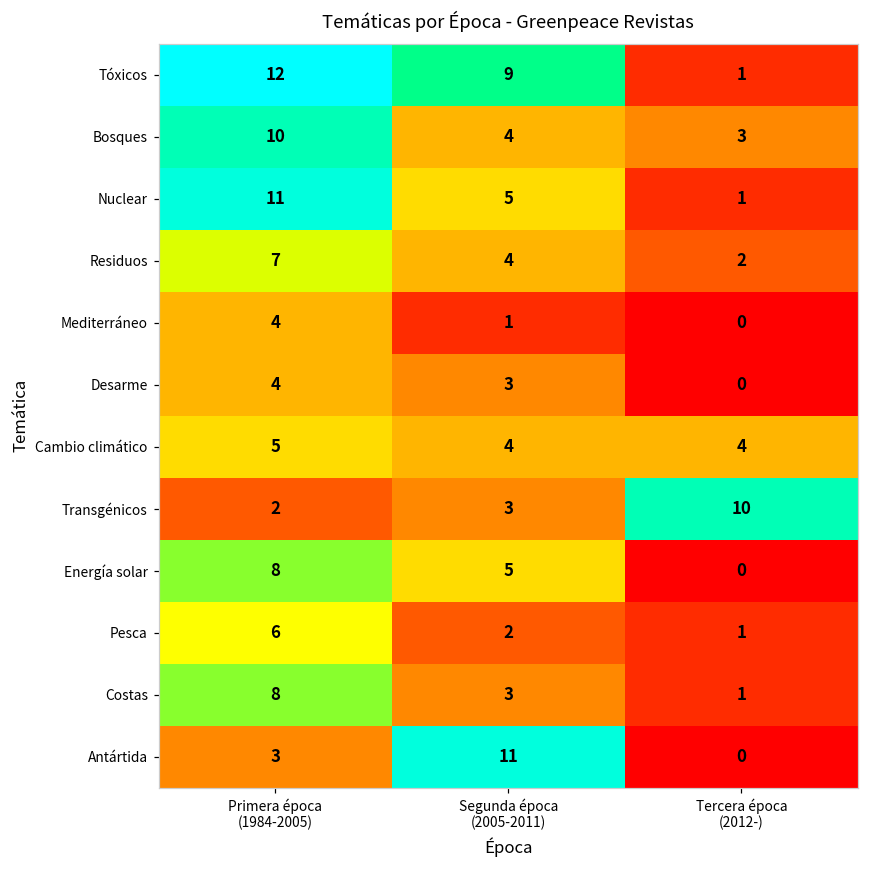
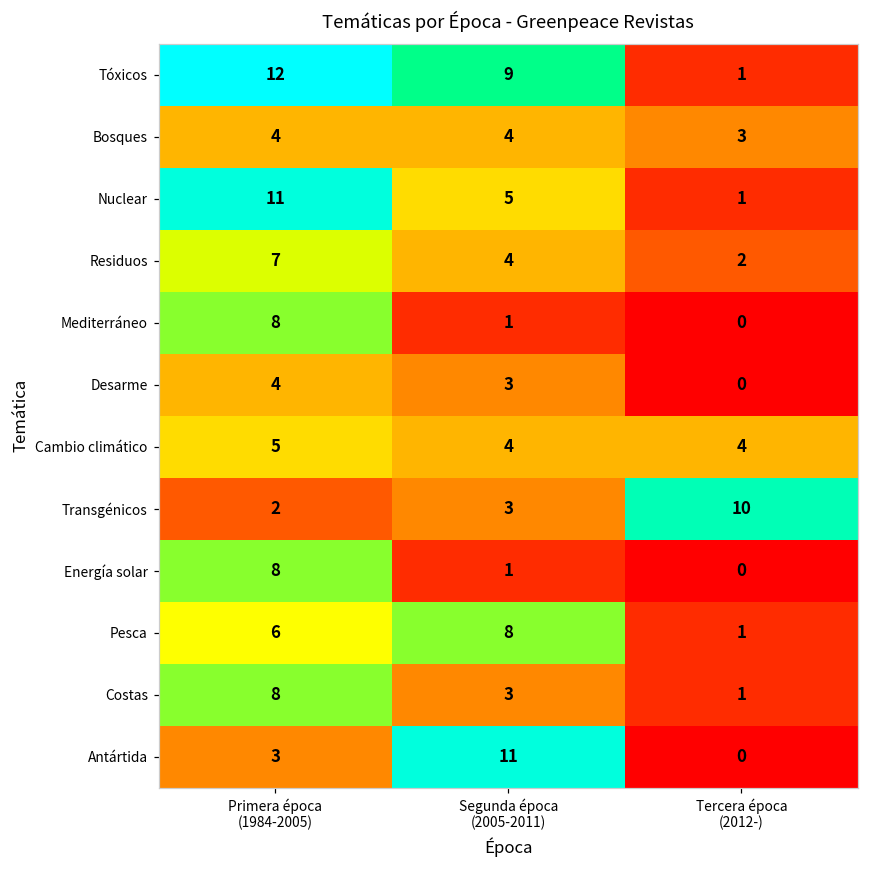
Bosques, Primera época (1984-2005): 10 -> 4
Mediterráneo, Primera época (1984-2005): 4 -> 8
Energía solar, Segunda época (2005-2011): 5 -> 1
Pesca, Segunda época (2005-2011): 2 -> 8
